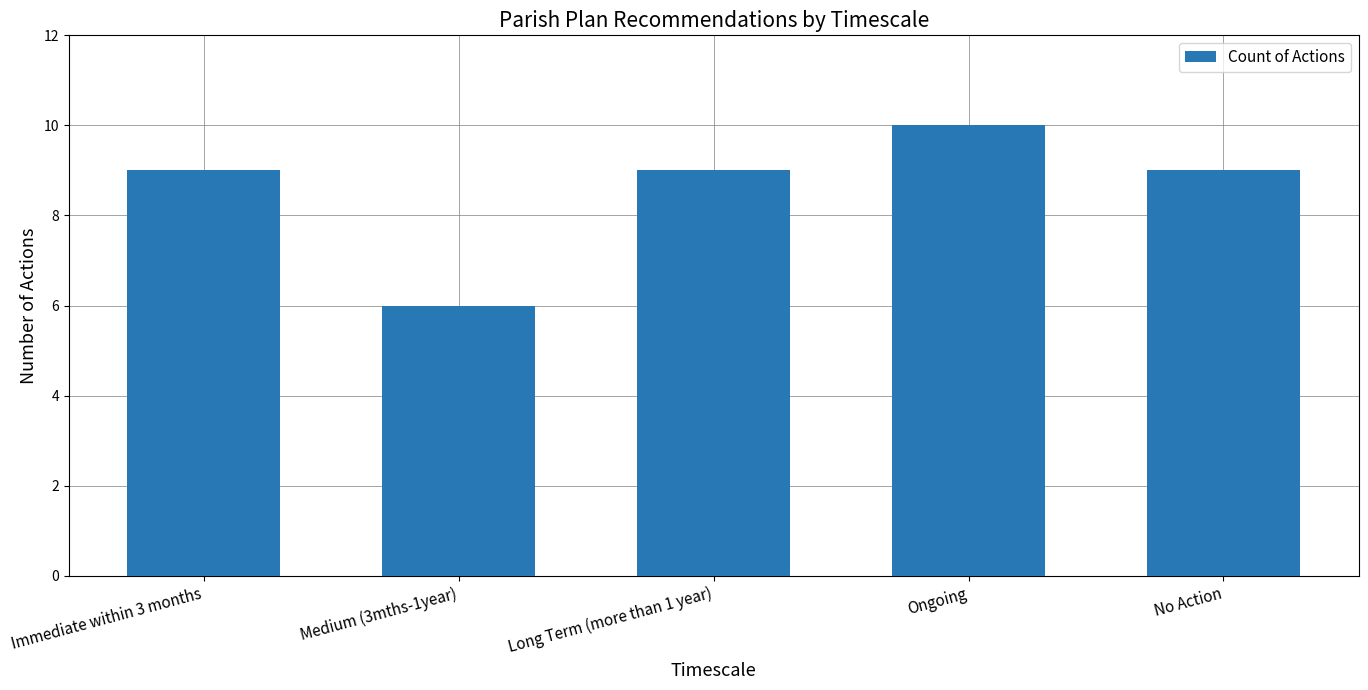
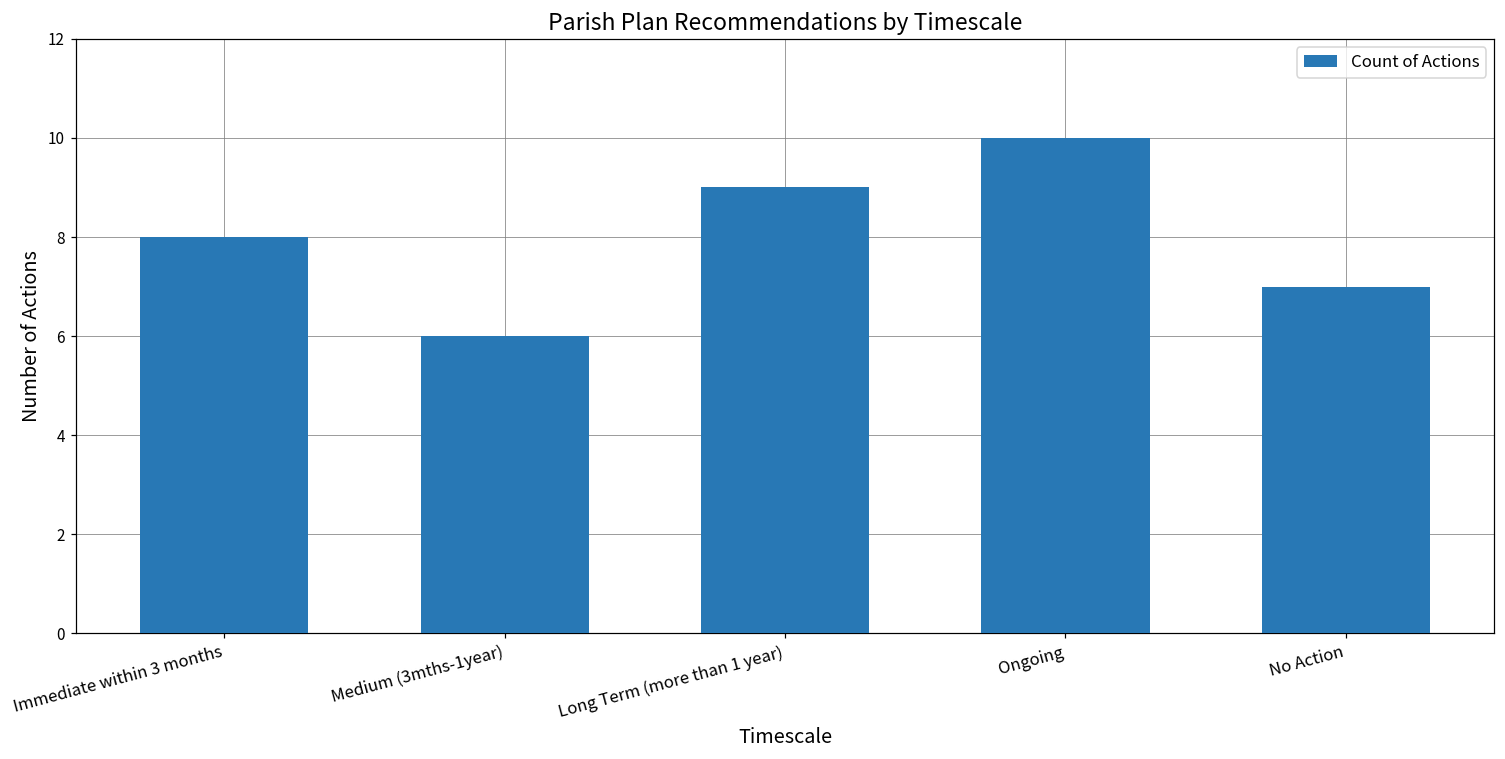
Immediate within 3 months: 9 -> 8
No Action: 9 -> 7
